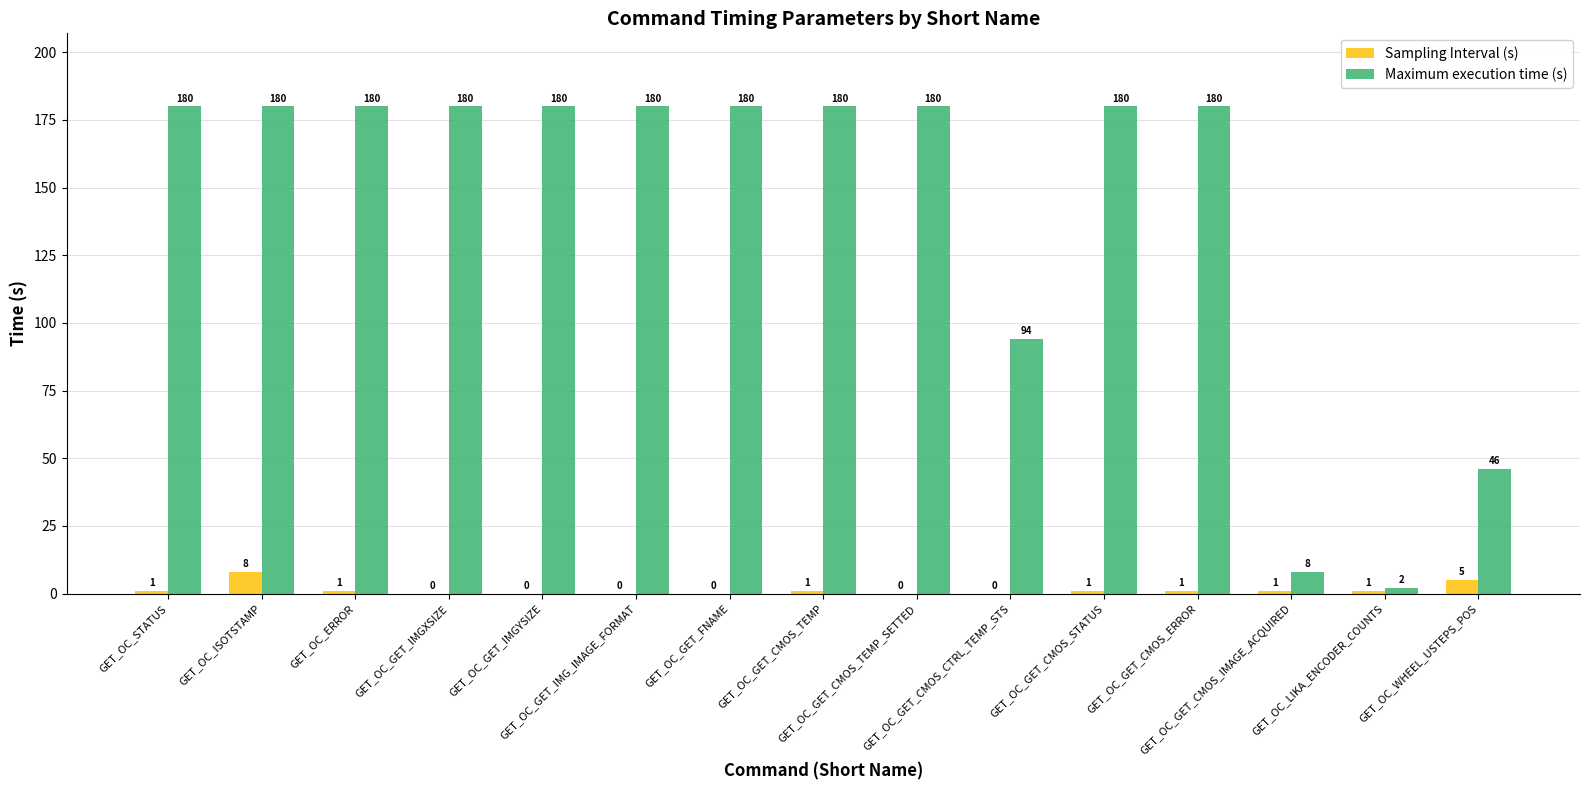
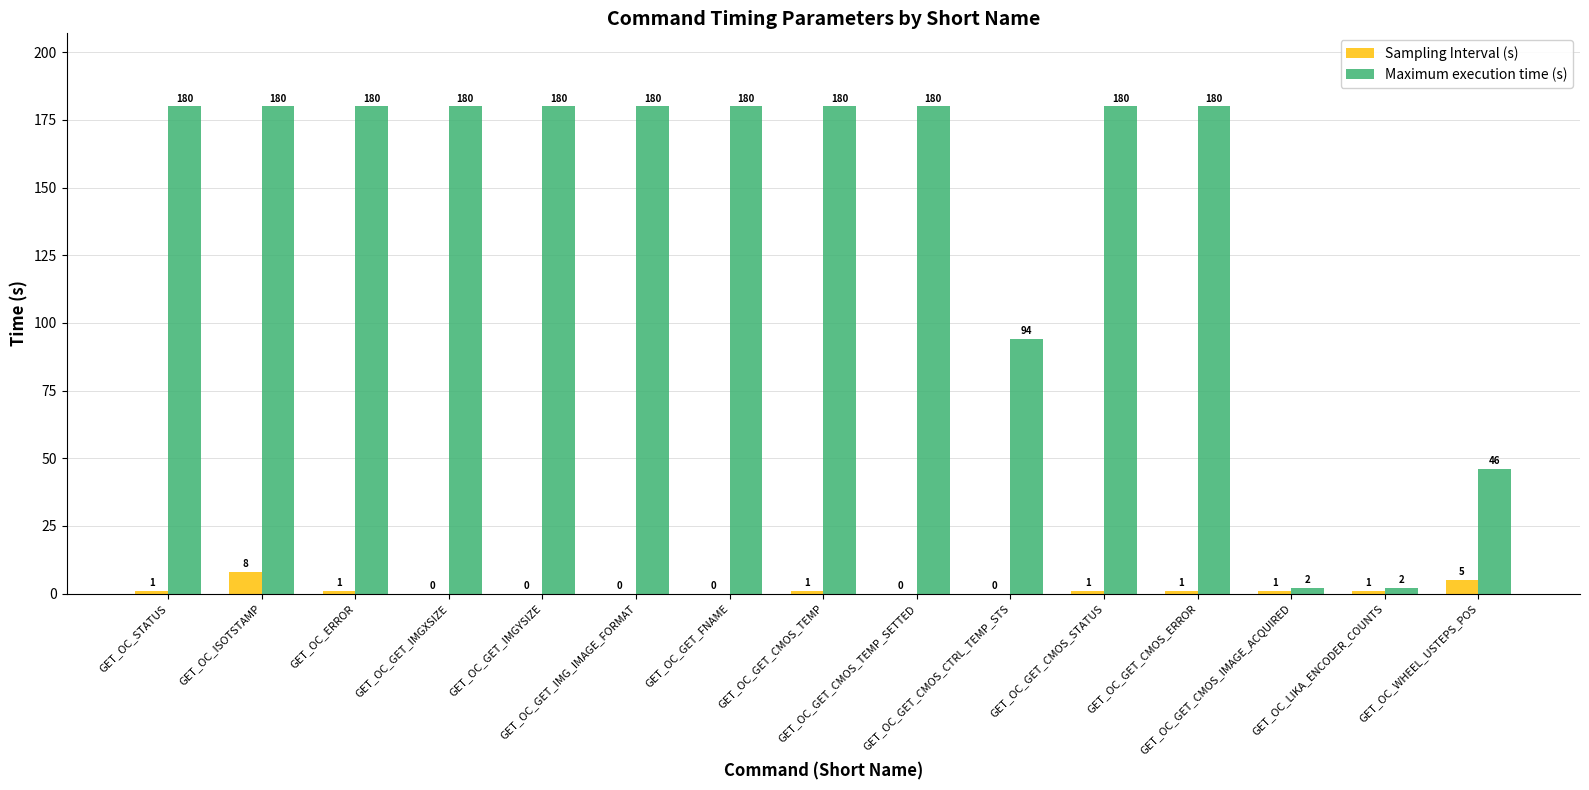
Maximum execution time (s), GET_OC_GET_CMOS_IMAGE_ACQUIRED: 8 -> 2
